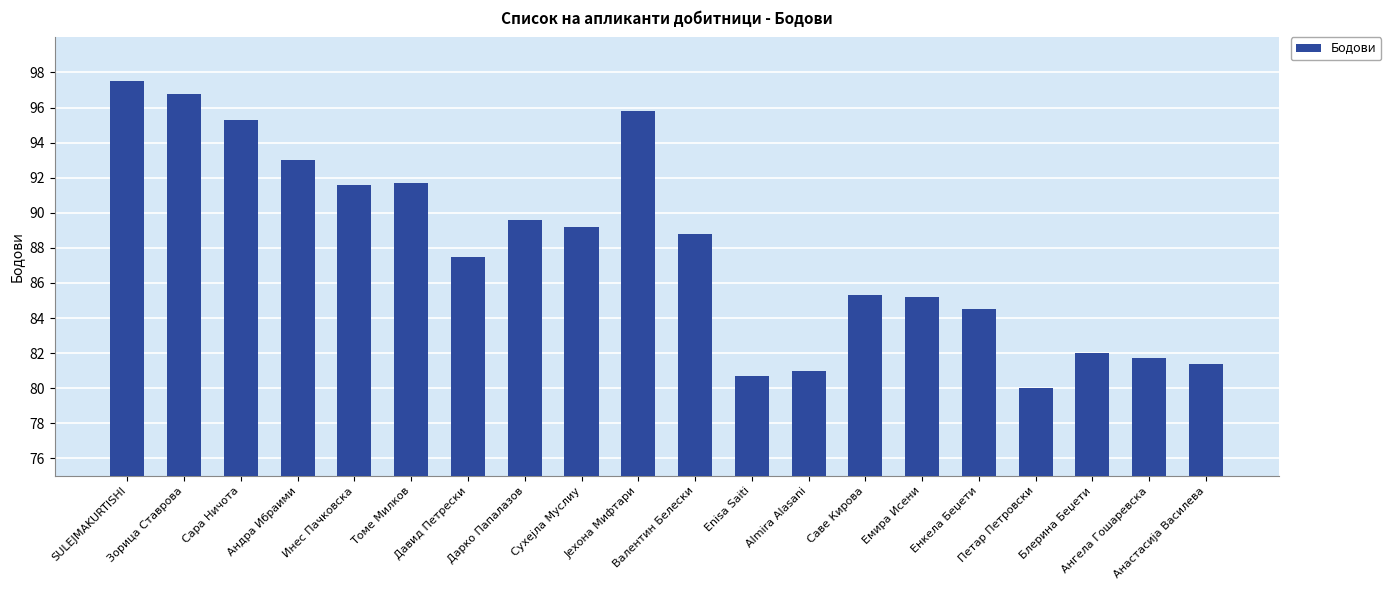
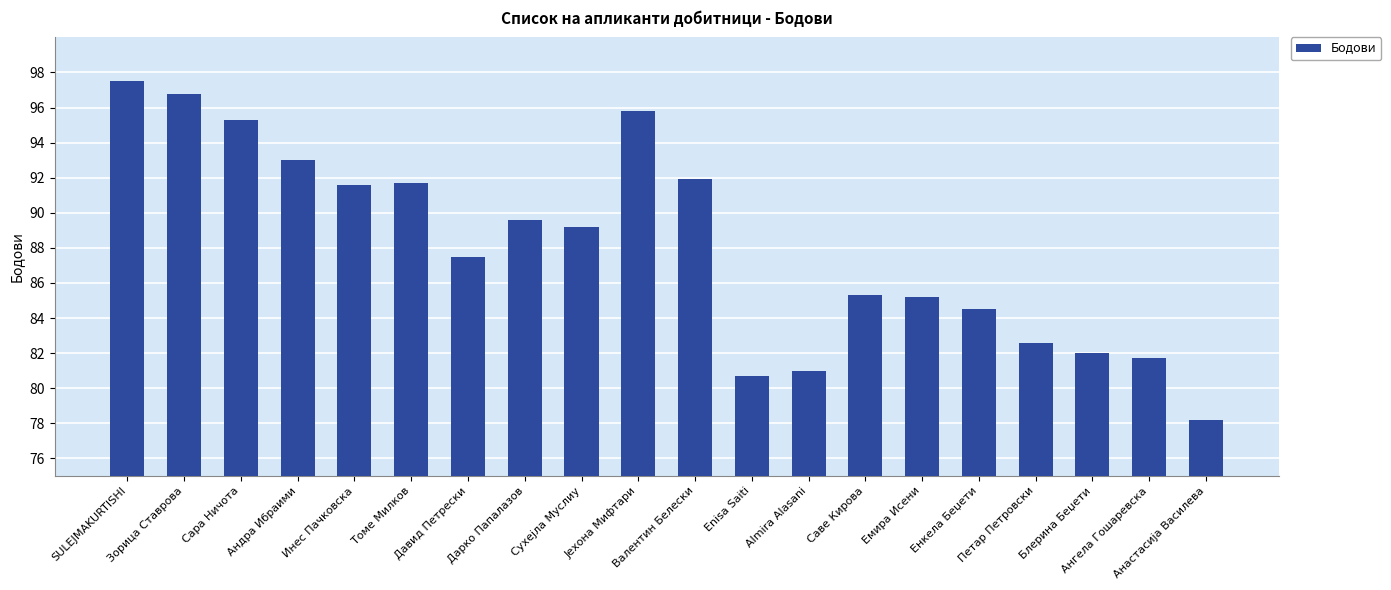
Валентин Белески: 88.8 -> 91.9
Петар Петровски: 80.0 -> 82.6
Анастасија Василева: 81.4 -> 78.2
